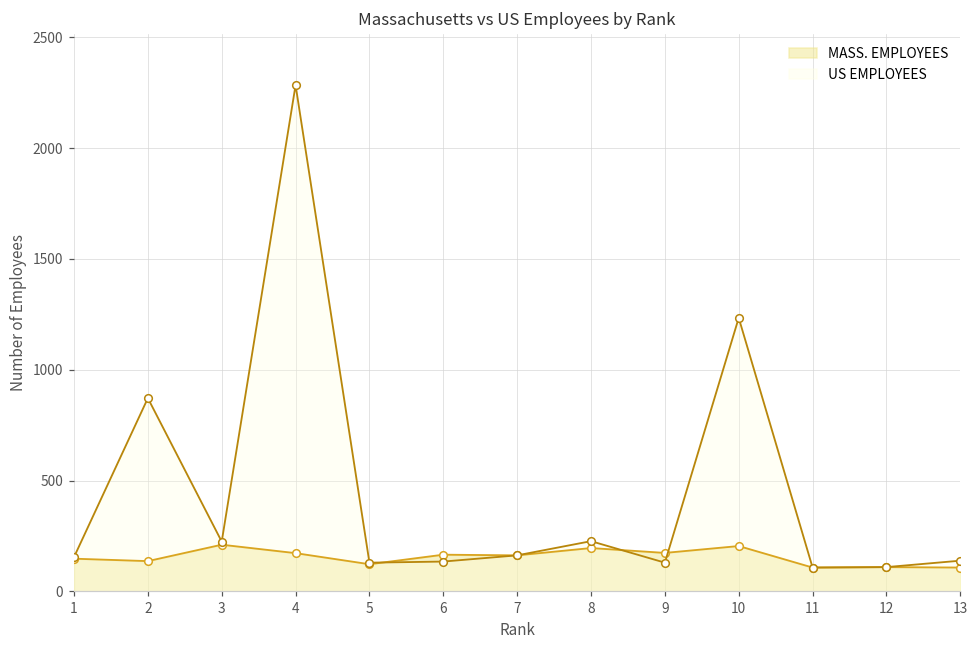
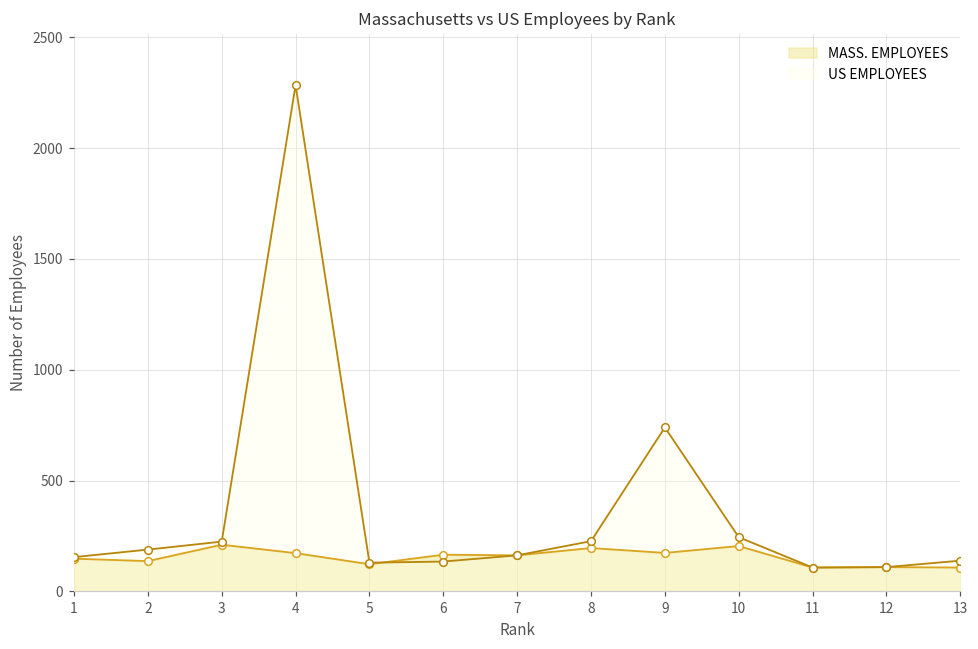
US EMPLOYEES, 2: 870 -> 190
US EMPLOYEES, 9: 130 -> 740
US EMPLOYEES, 10: 1230 -> 250
